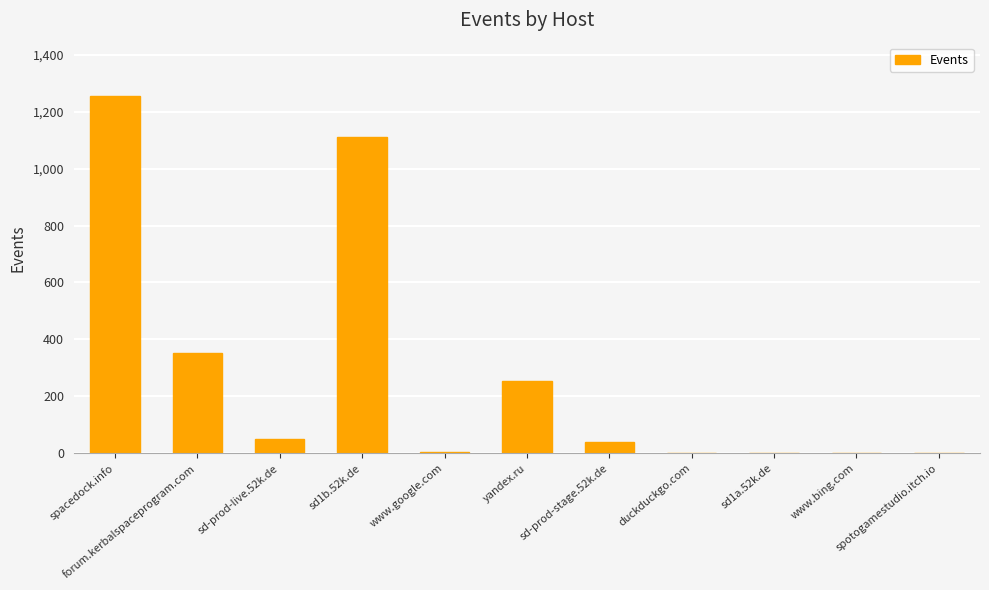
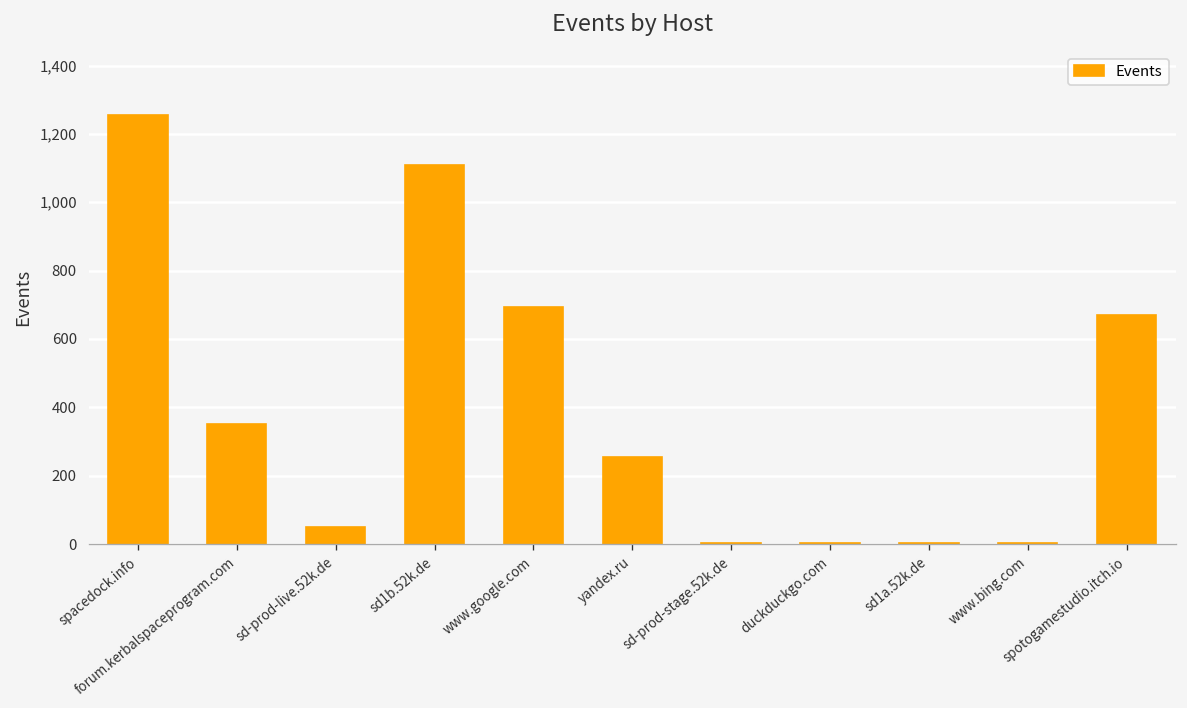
www.google.com: 10 -> 690
sd-prod-stage.52k.de: 40 -> 0
spotogamestudio.itch.io: 0 -> 670
